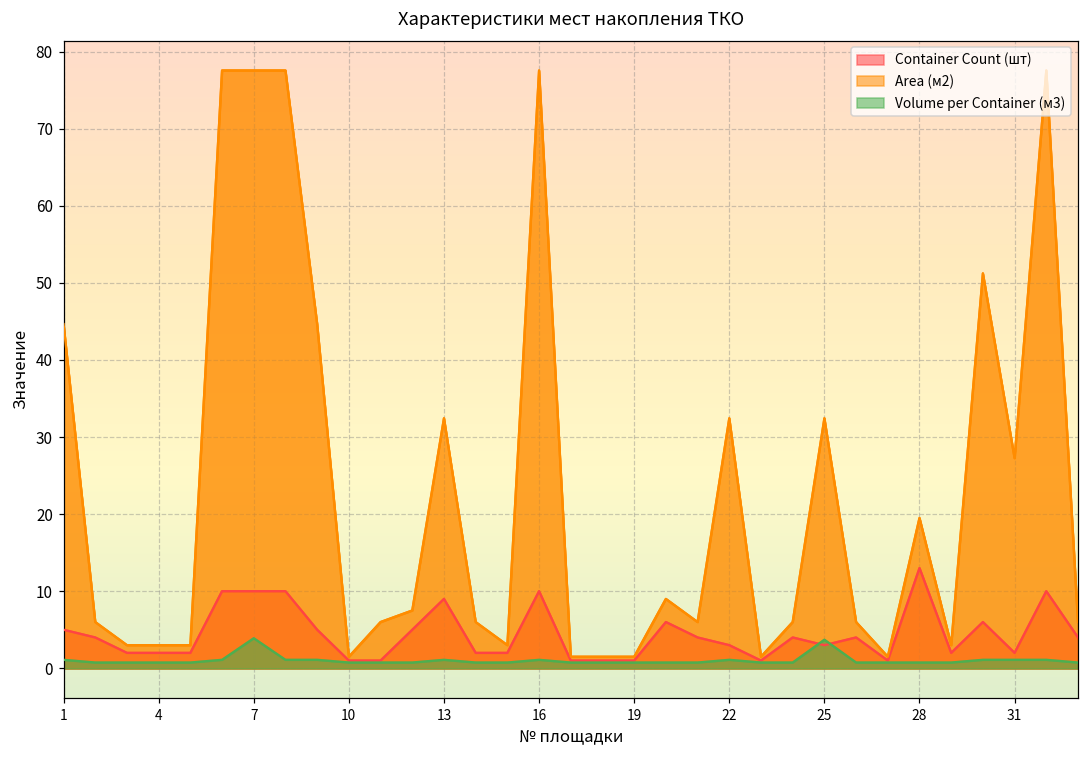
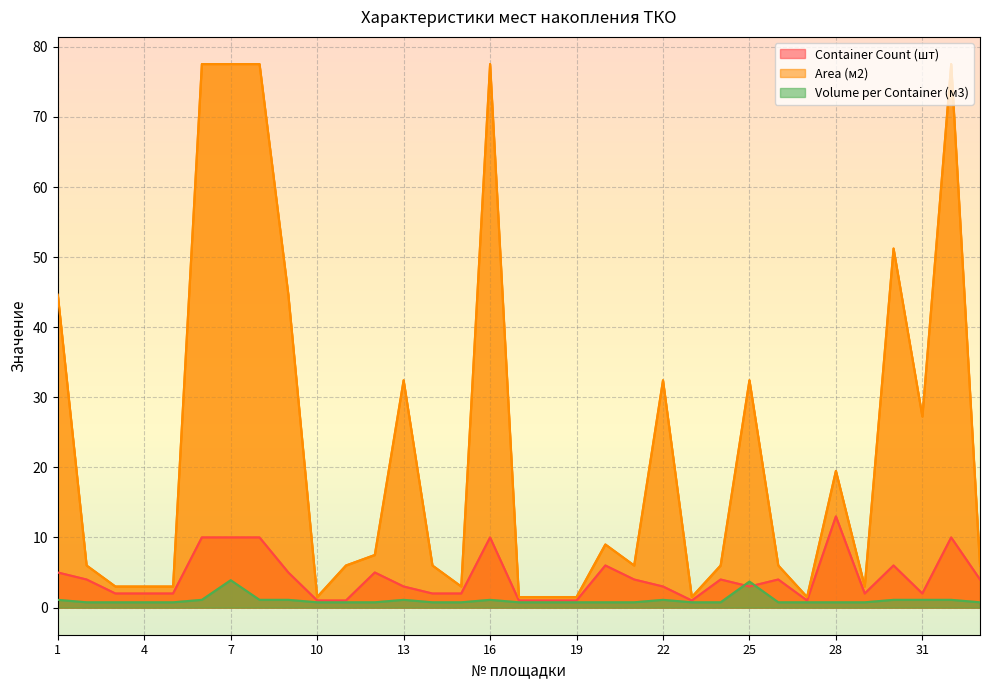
Container Count (шт), 13: 9 -> 3
